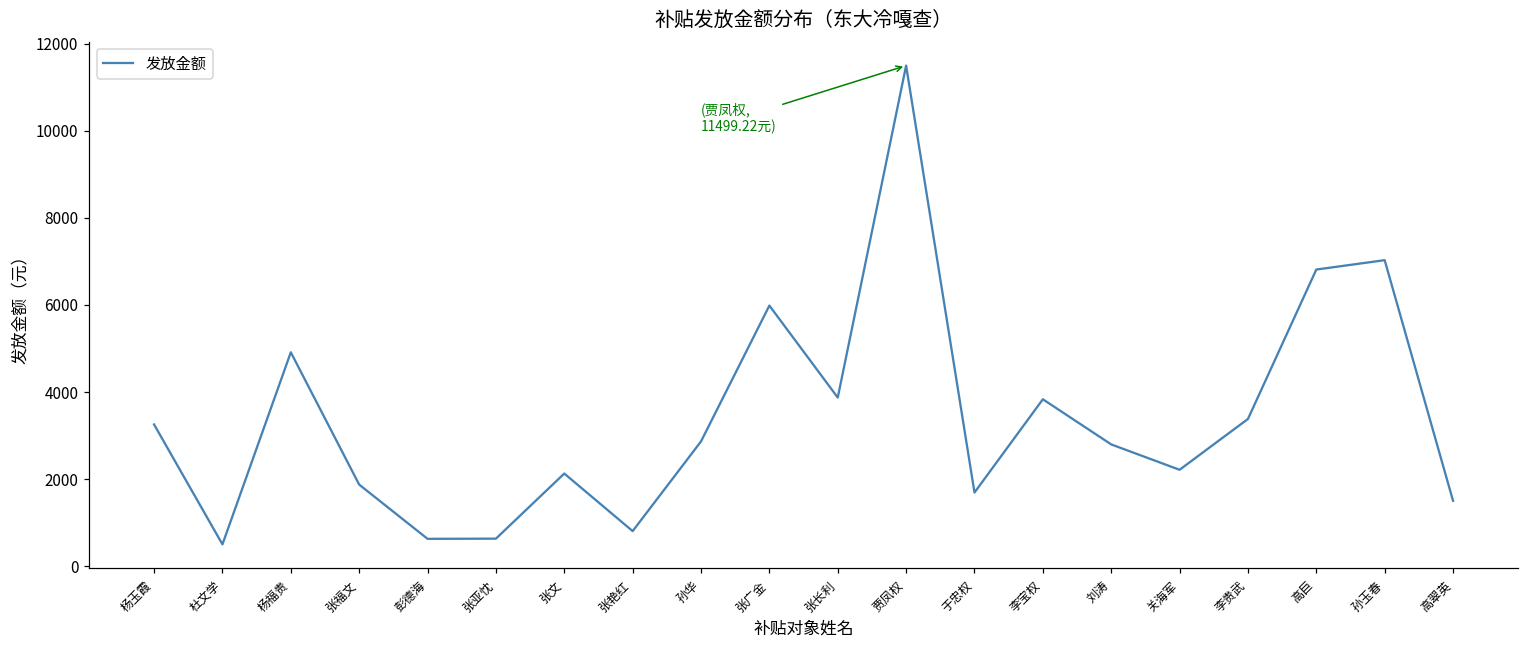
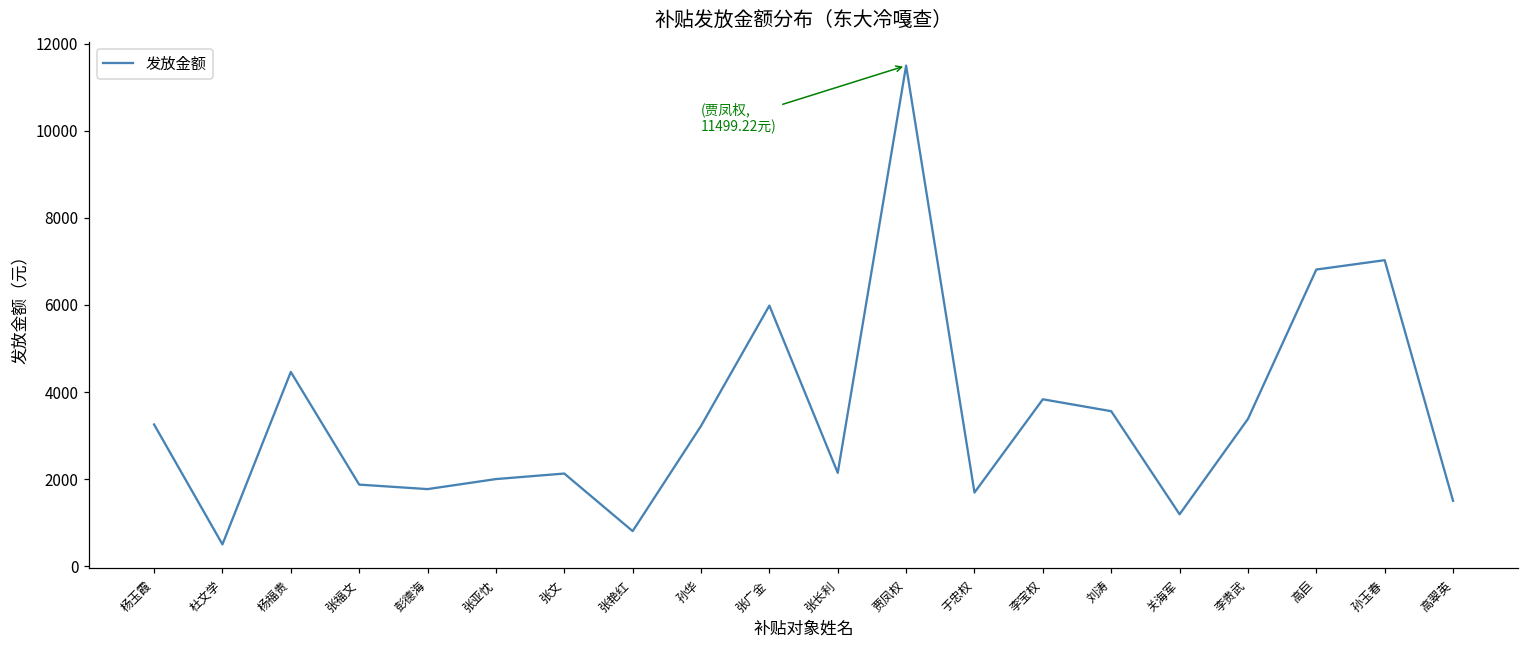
杨福贵: 4900 -> 4500
彭德海: 600 -> 1800
张亚忱: 600 -> 2000
孙华: 2900 -> 3200
张长利: 3900 -> 2100
刘涛: 2800 -> 3600
关海军: 2200 -> 1200
